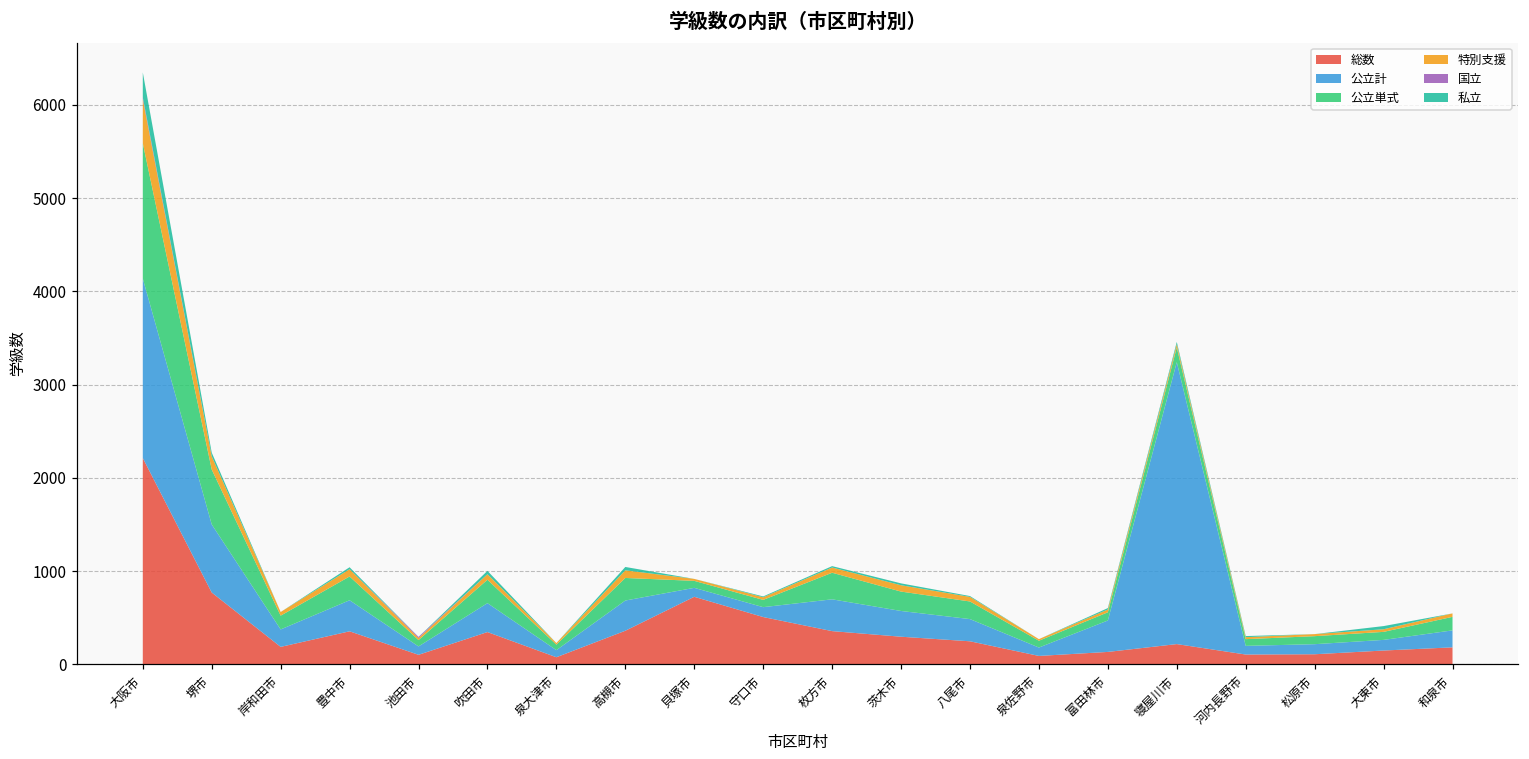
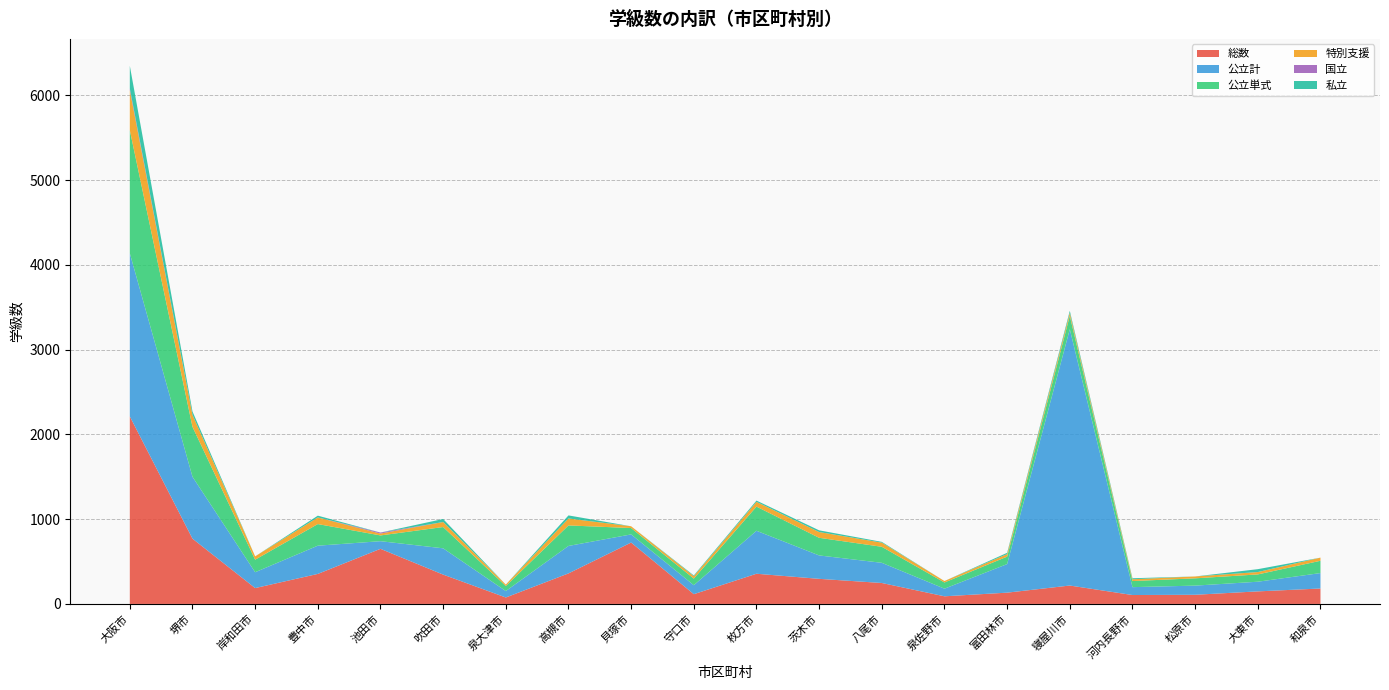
総数, 池田市: 100 -> 700
総数, 守口市: 500 -> 100
公立計, 枚方市: 300 -> 500
